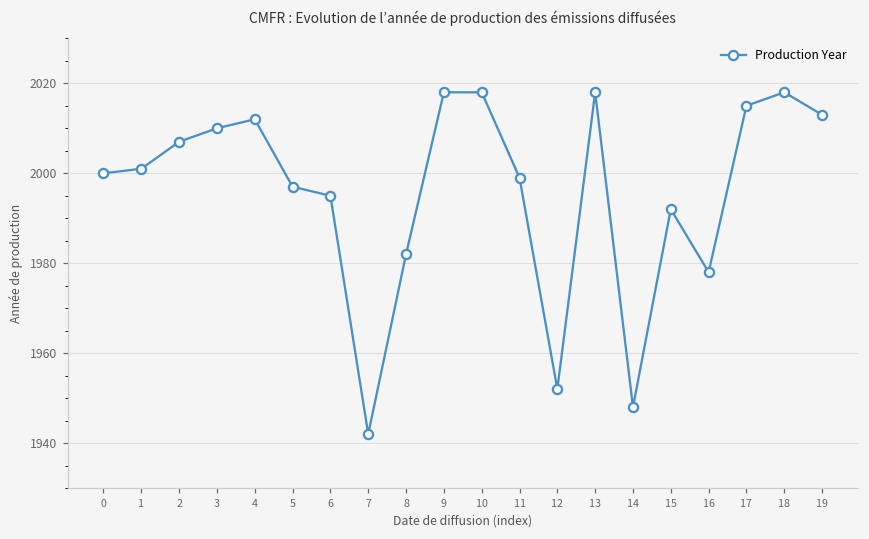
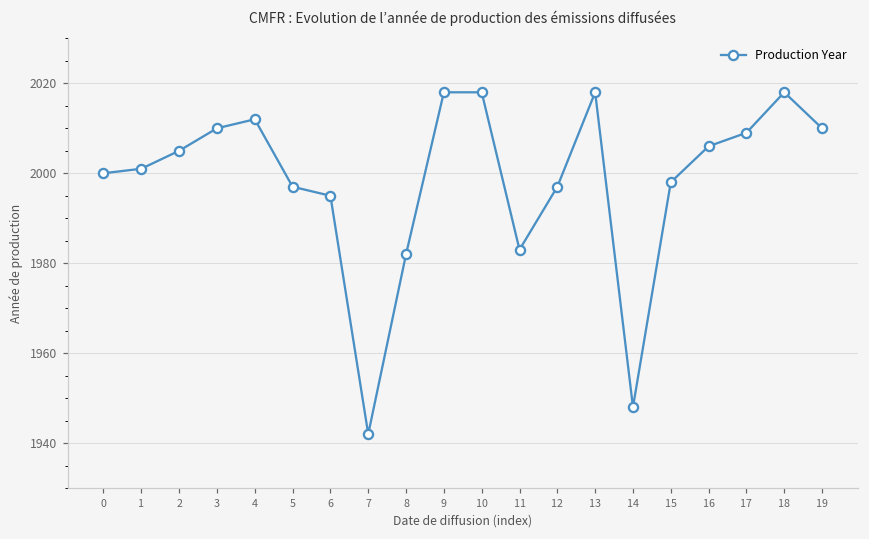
2: 2007 -> 2005
11: 1999 -> 1983
12: 1952 -> 1997
15: 1992 -> 1998
16: 1978 -> 2006
17: 2015 -> 2009
19: 2013 -> 2010
